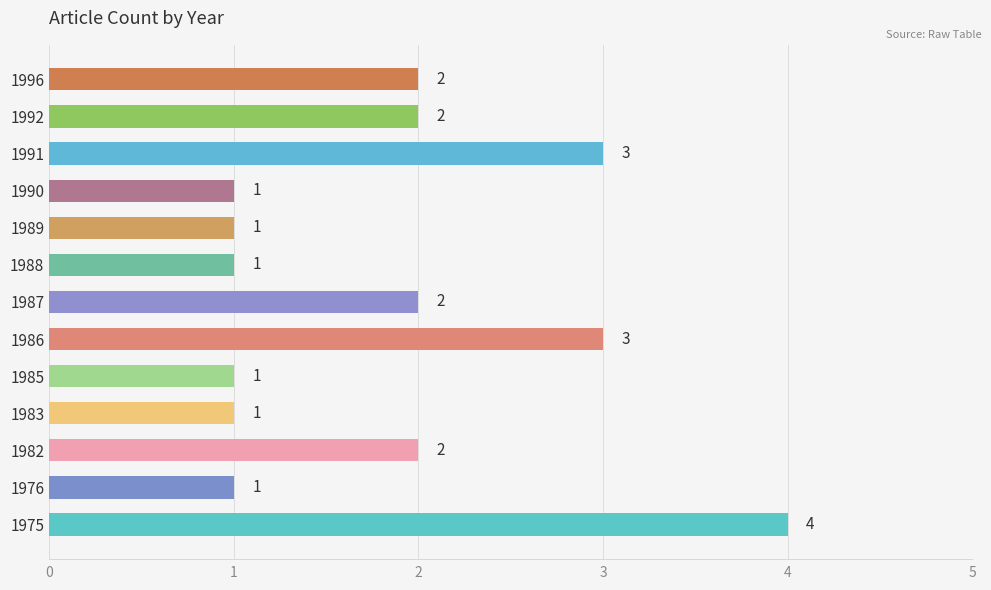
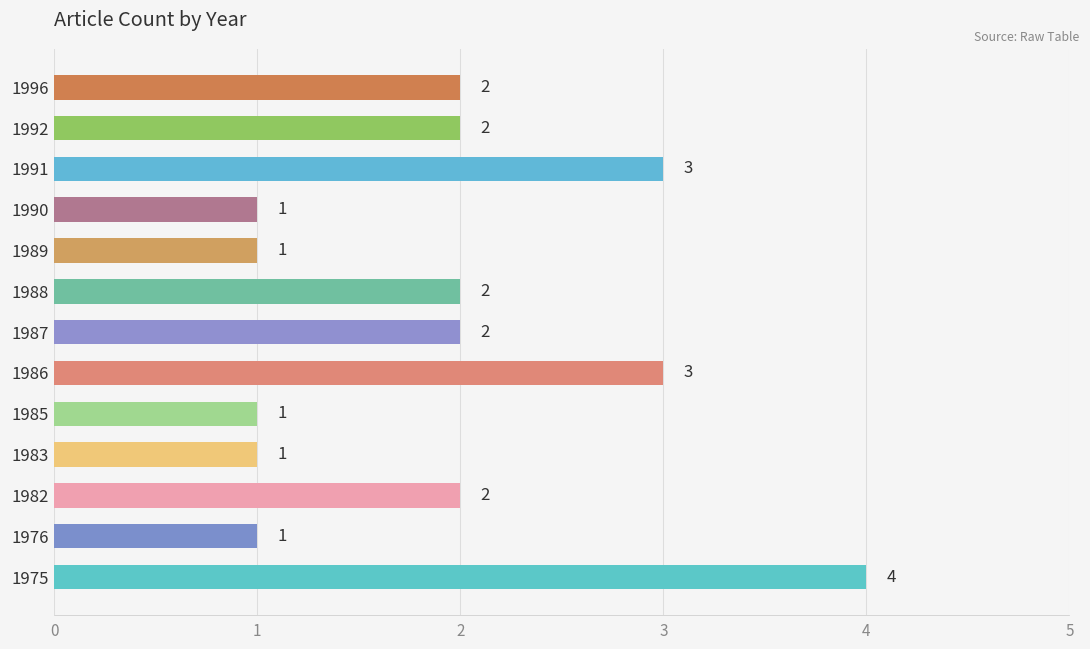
1988: 1 -> 2
